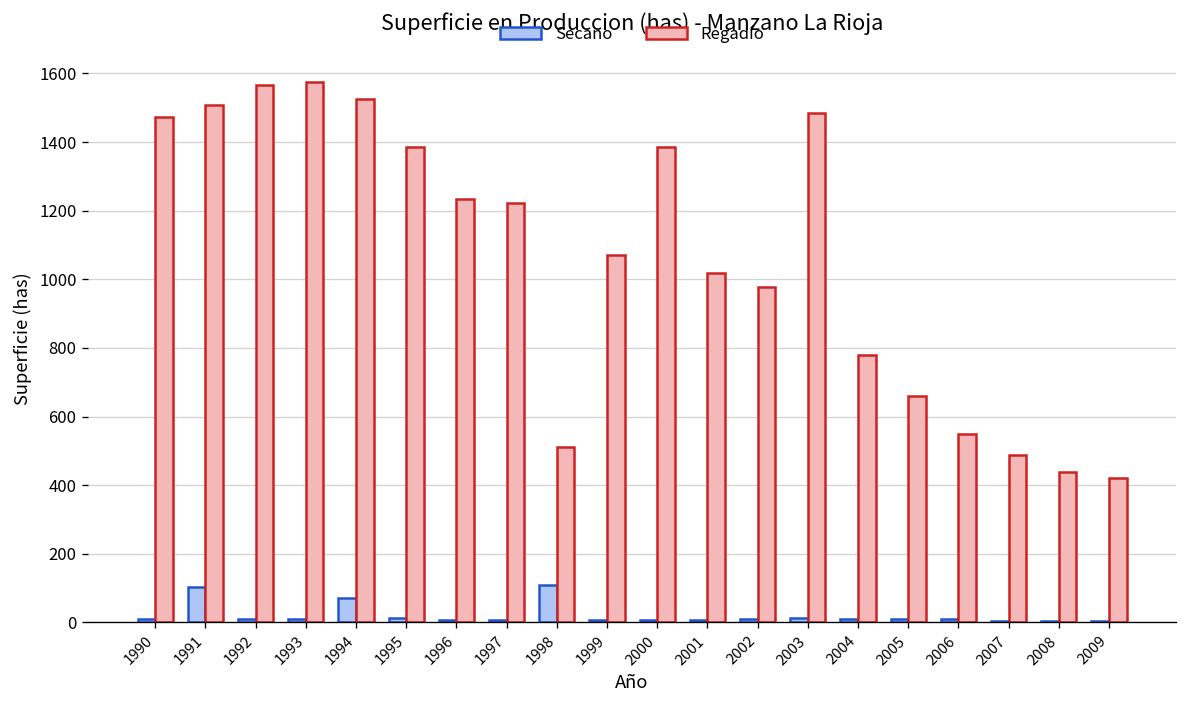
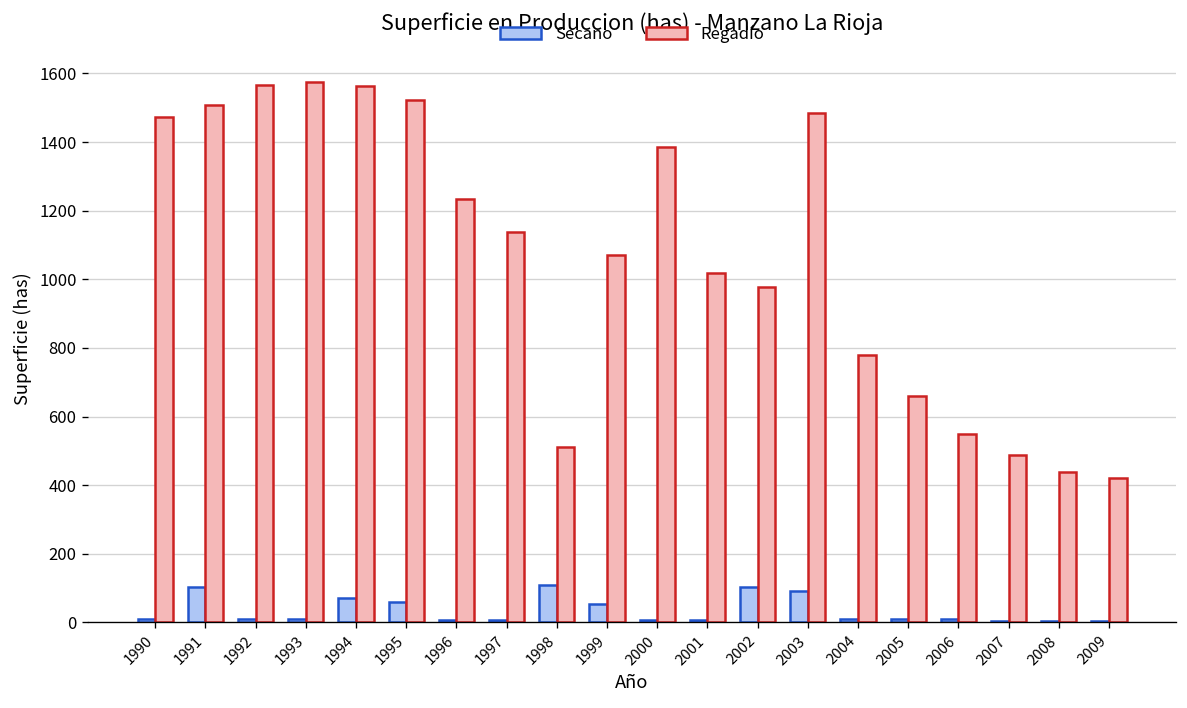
Regadío, 1994: 1530 -> 1560
Secano, 1995: 10 -> 60
Regadío, 1995: 1390 -> 1520
Regadío, 1997: 1220 -> 1140
Secano, 1999: 10 -> 50
Secano, 2002: 10 -> 100
Secano, 2003: 10 -> 90
